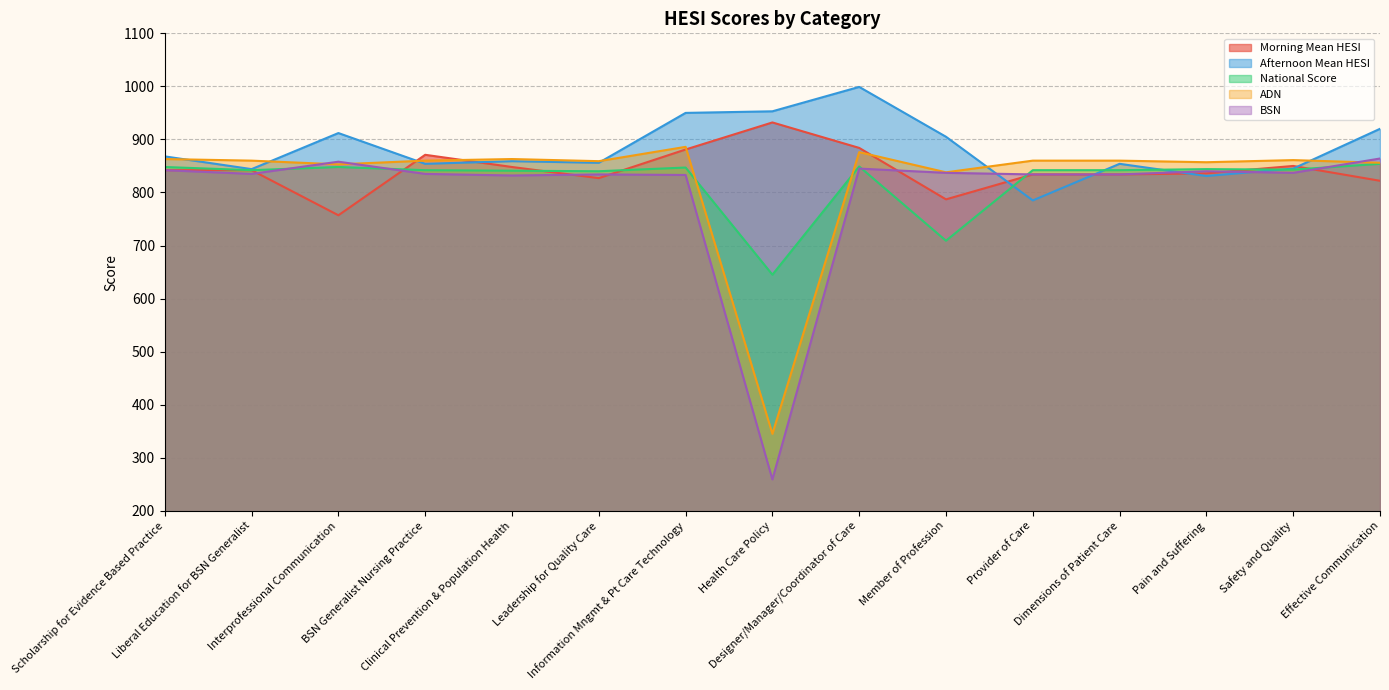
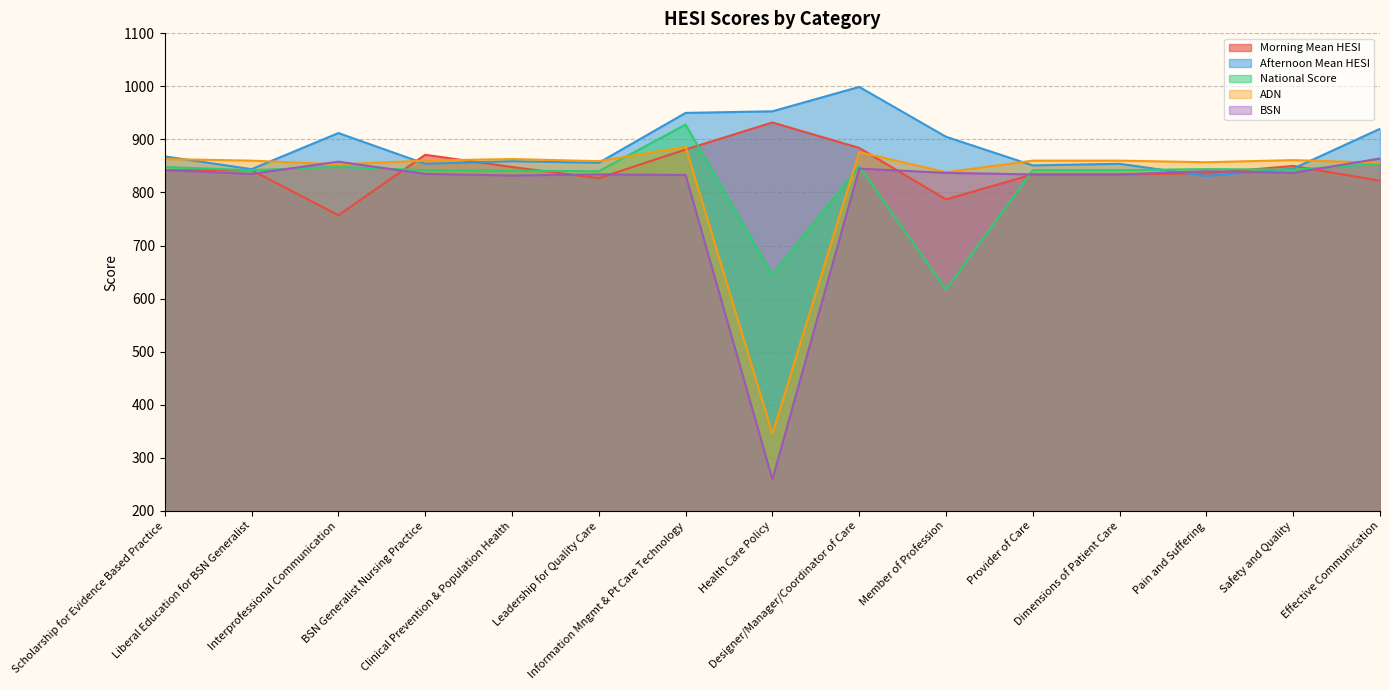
National Score, Information Mngmt & Pt Care Technology: 850 -> 930
National Score, Member of Profession: 710 -> 620
Afternoon Mean HESI, Provider of Care: 790 -> 850
